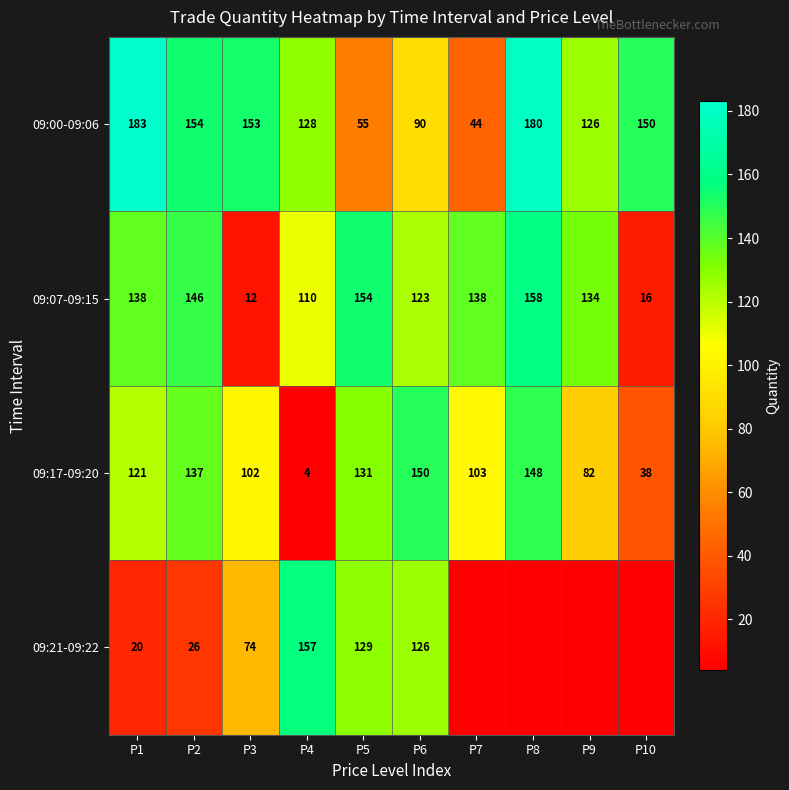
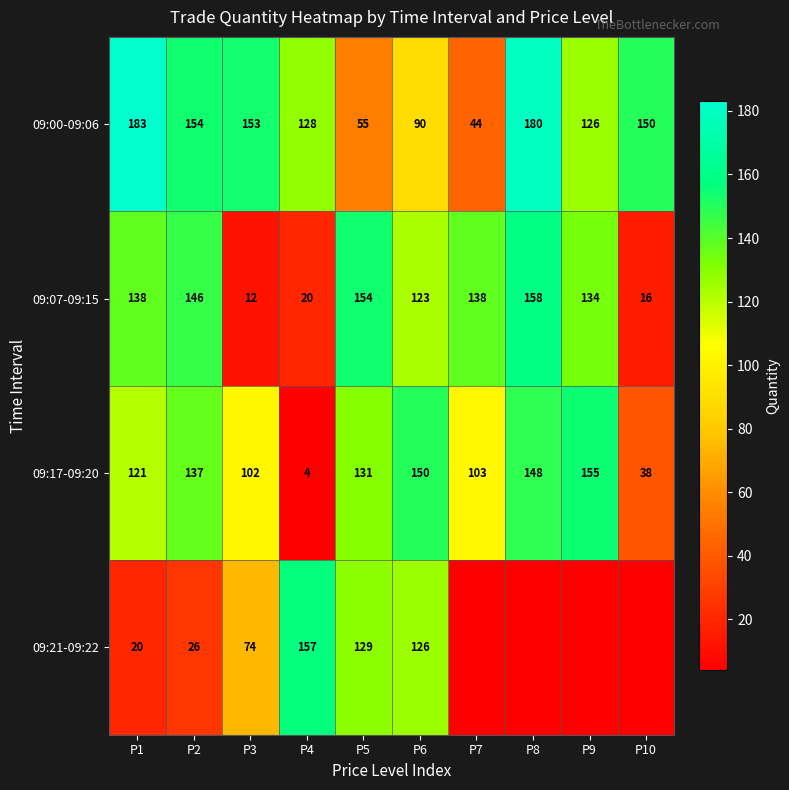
09:07-09:15, P4: 110 -> 20
09:17-09:20, P9: 82 -> 155
